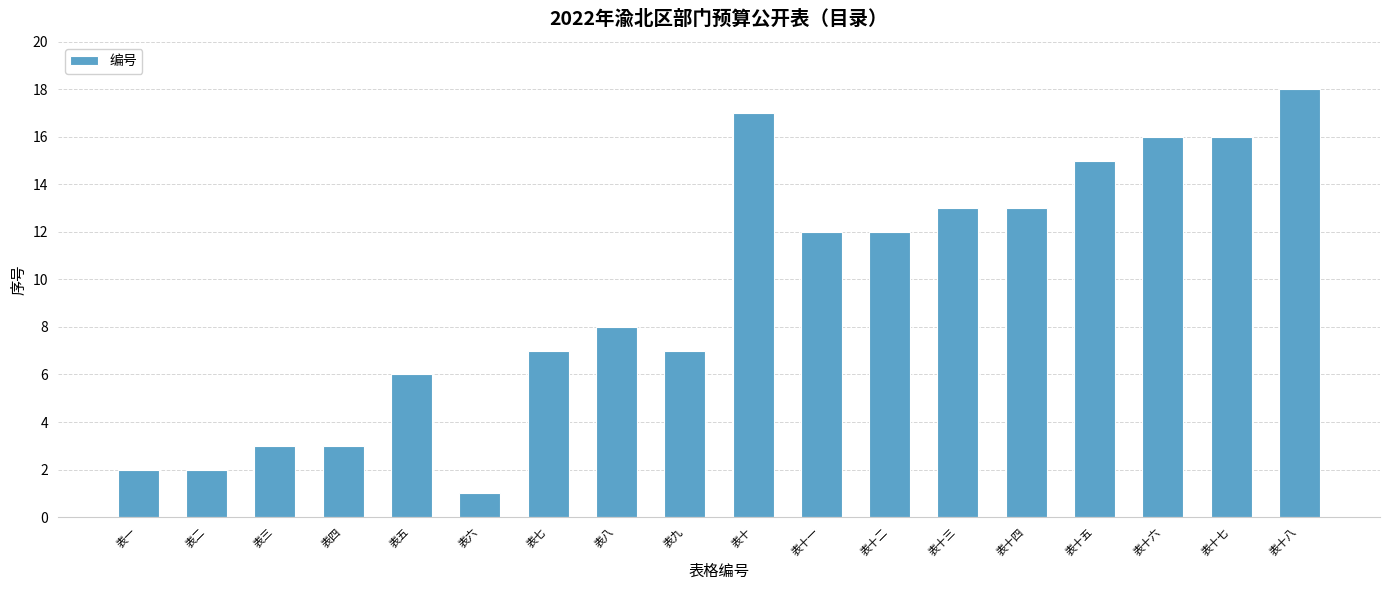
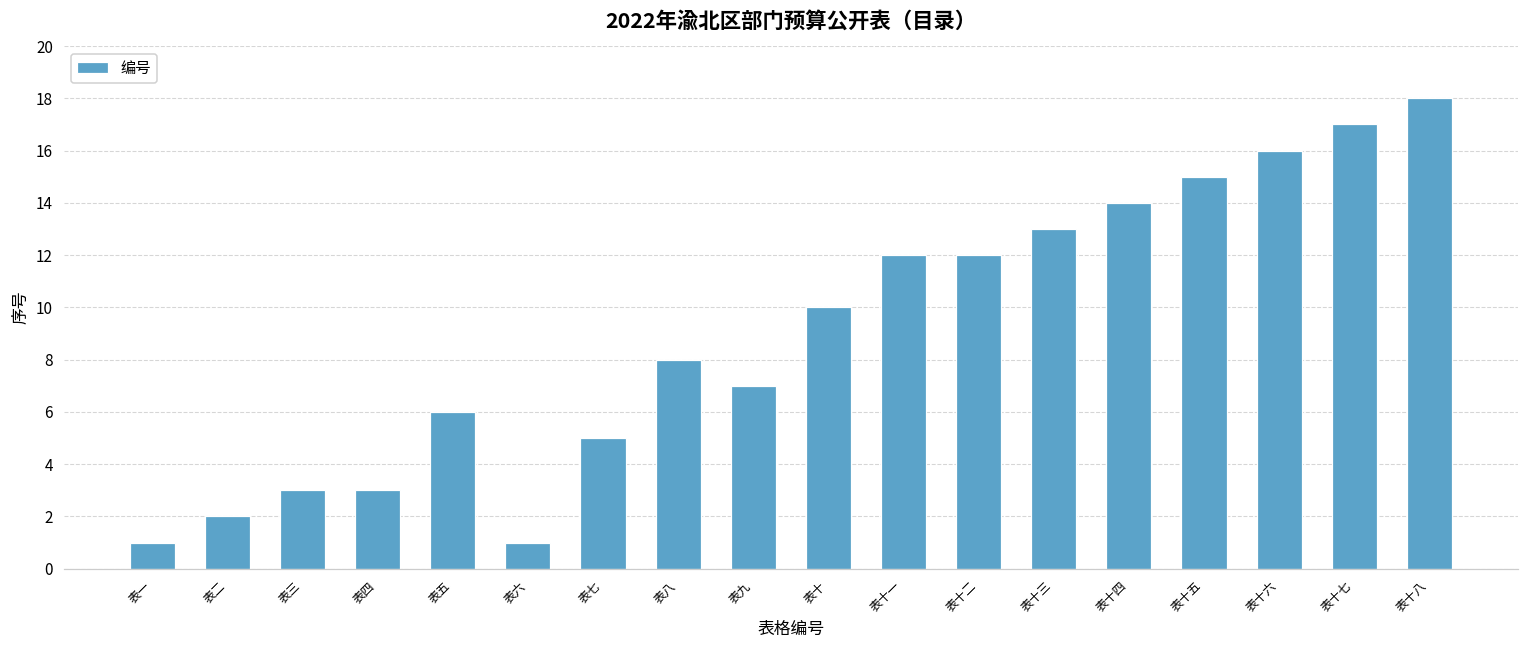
表一: 2 -> 1
表七: 7 -> 5
表十: 17 -> 10
表十四: 13 -> 14
表十七: 16 -> 17
